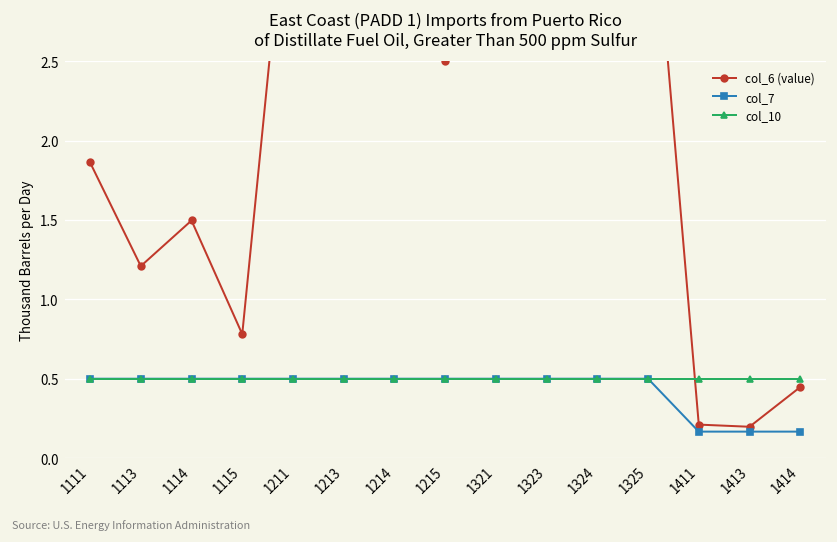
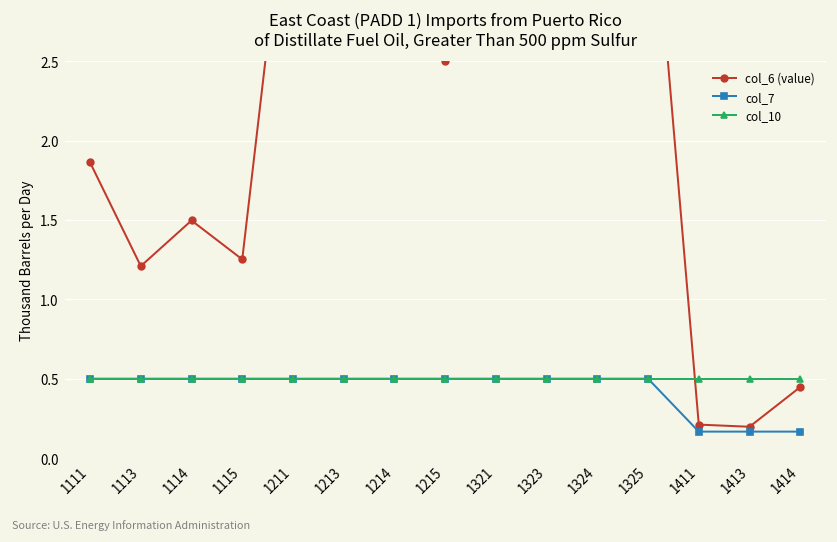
col_6 (value), 1115: 0.78 -> 1.25
